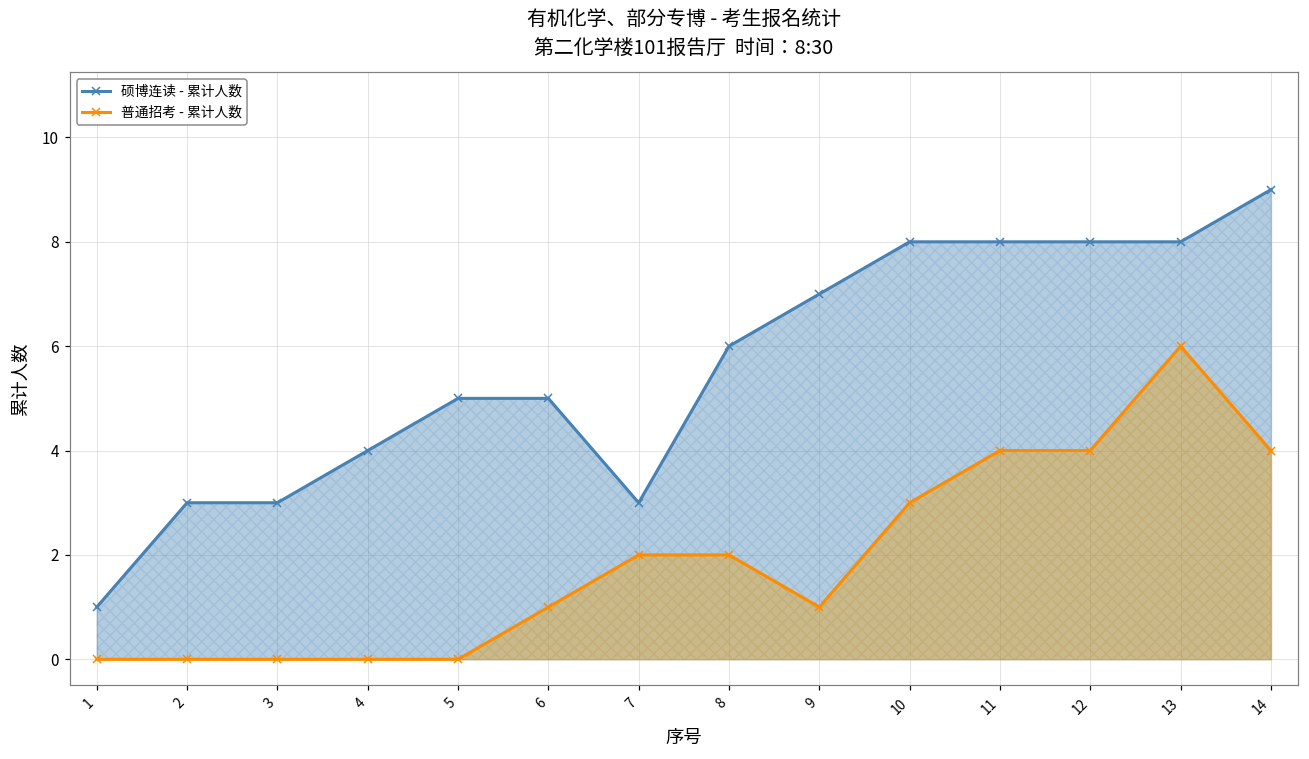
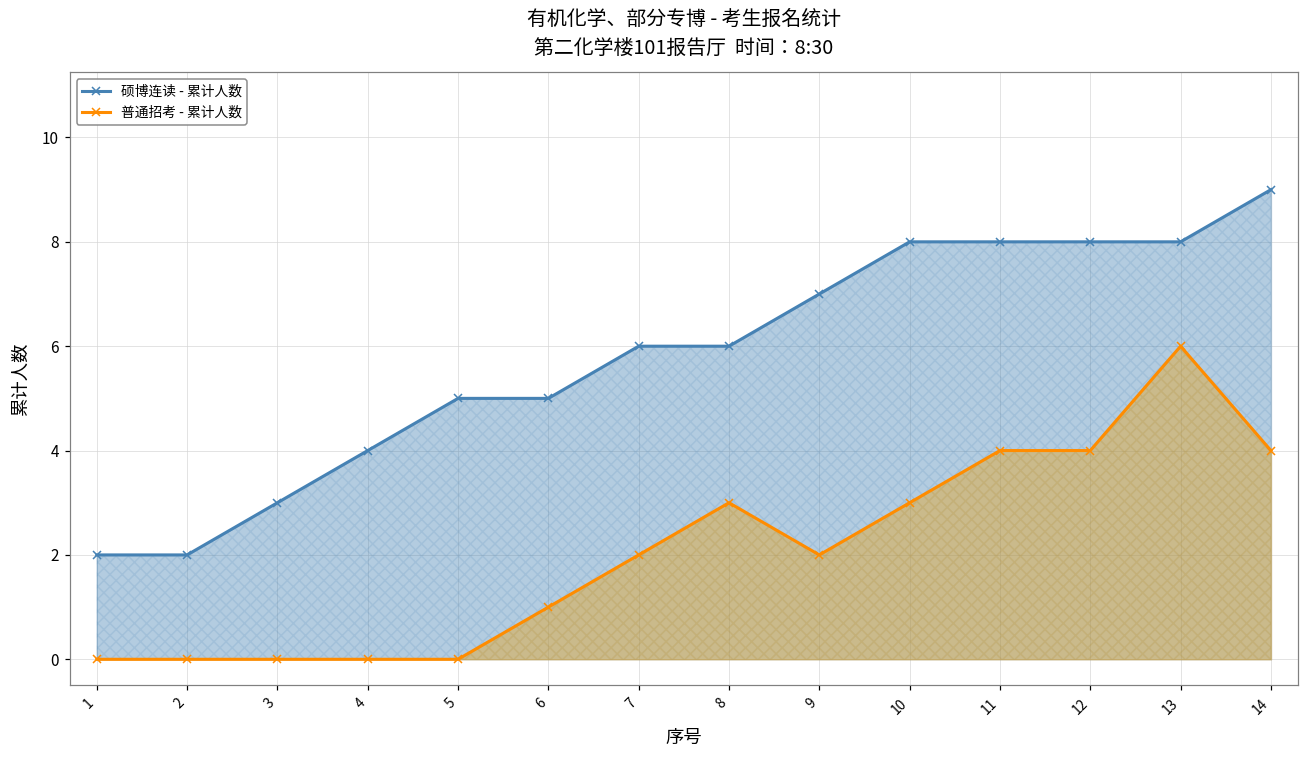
硕博连读 - 累计人数, 1: 1 -> 2
硕博连读 - 累计人数, 2: 3 -> 2
硕博连读 - 累计人数, 7: 3 -> 6
普通招考 - 累计人数, 8: 2 -> 3
普通招考 - 累计人数, 9: 1 -> 2
